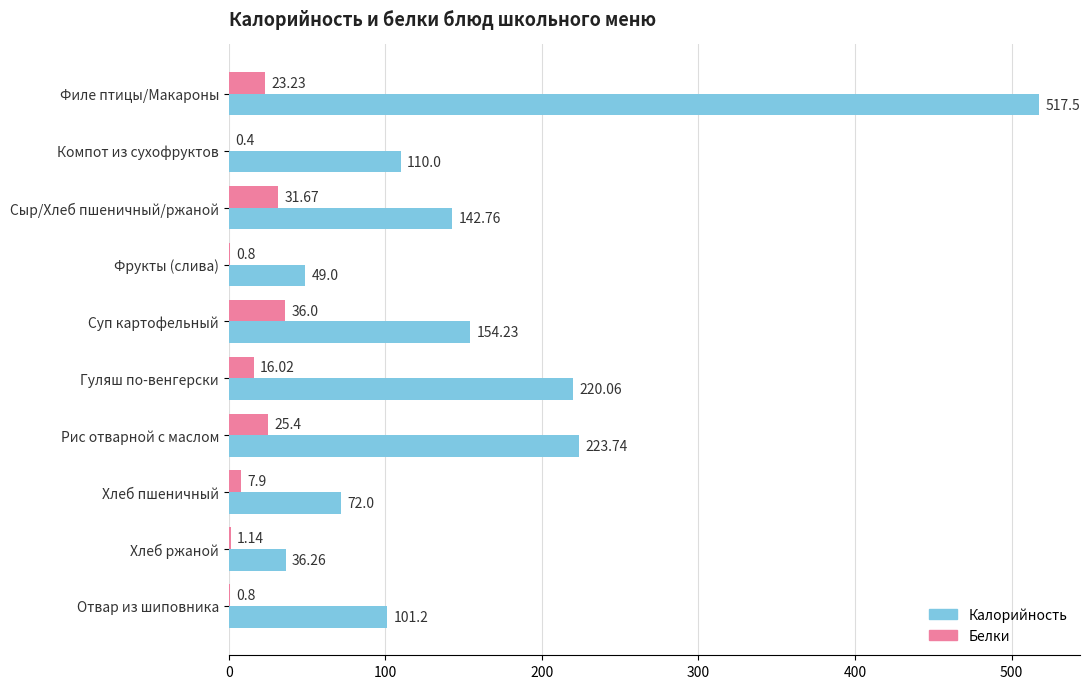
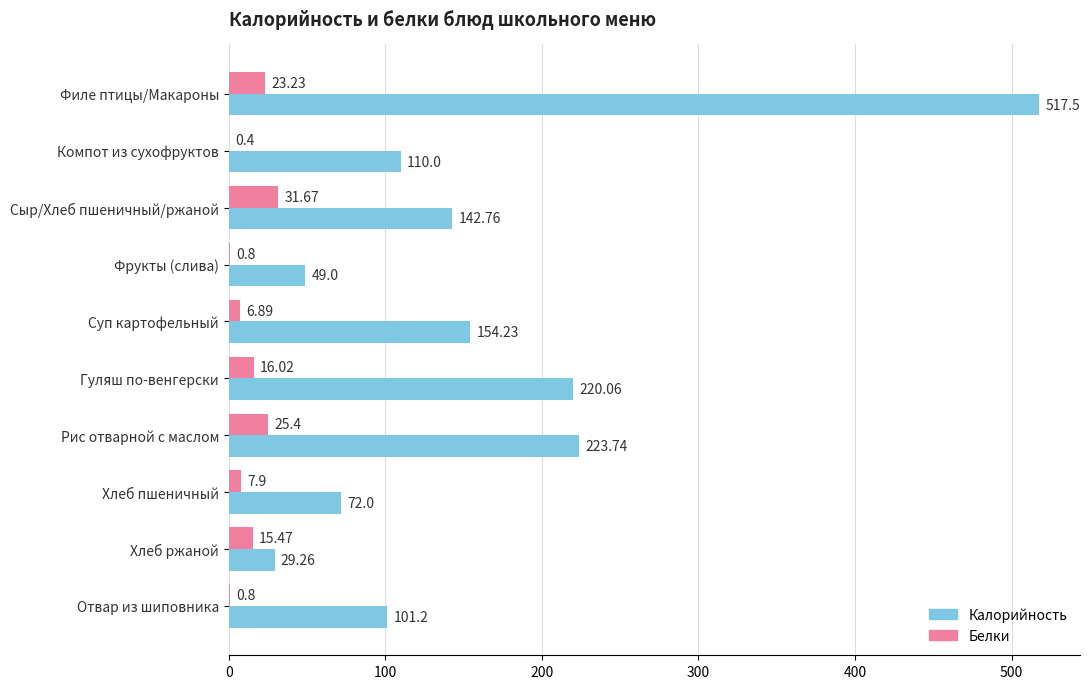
Белки, Суп картофельный: 36.0 -> 6.89
Белки, Хлеб ржаной: 1.14 -> 15.47
Калорийность, Хлеб ржаной: 36.26 -> 29.26
